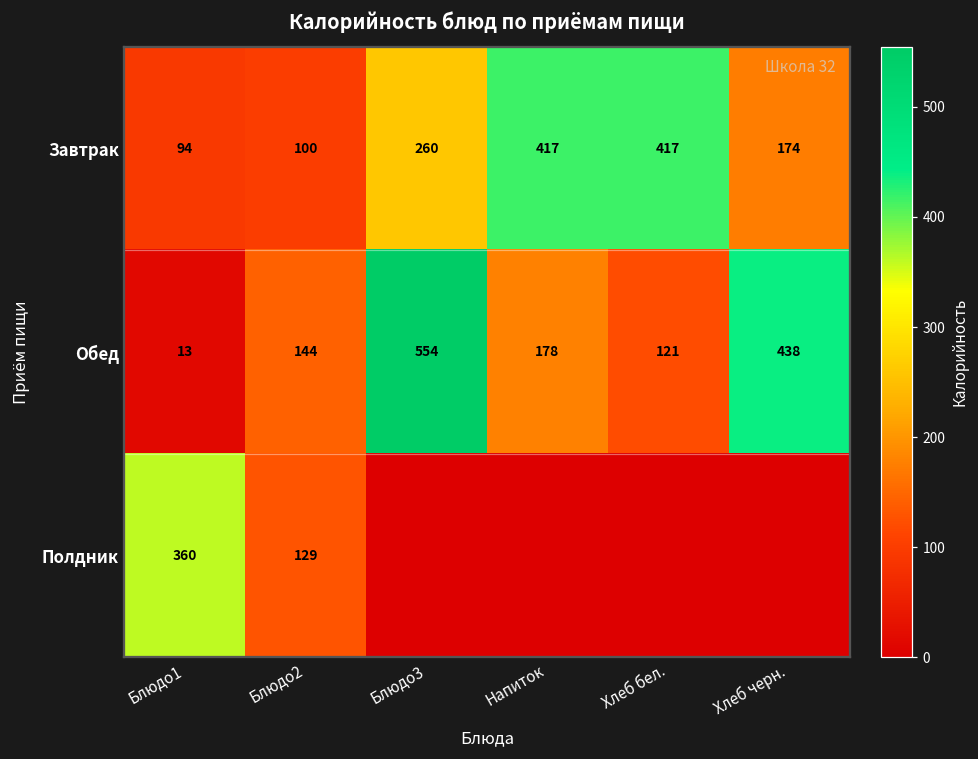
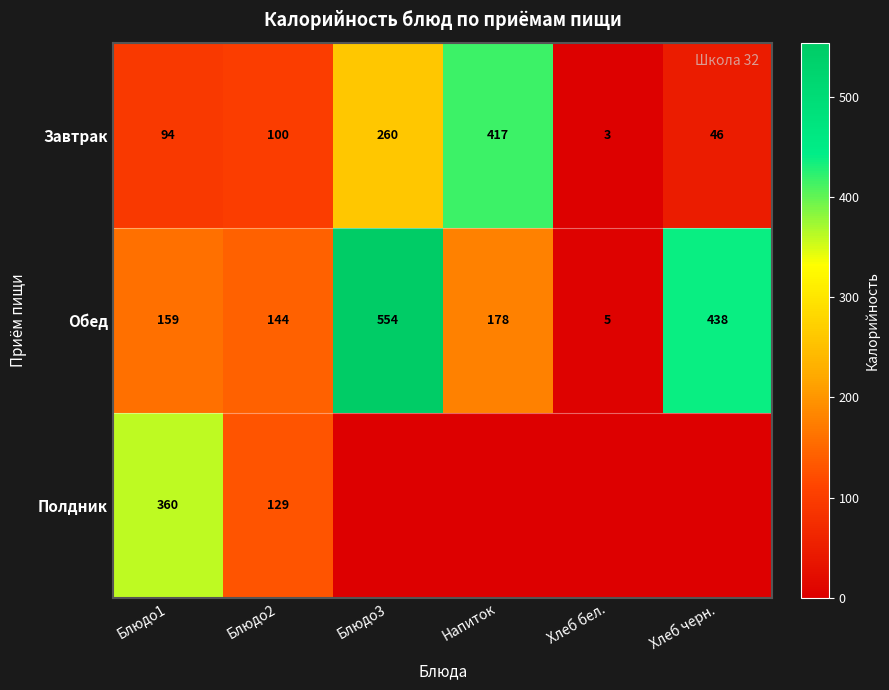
Завтрак, Хлеб бел.: 417 -> 3
Завтрак, Хлеб черн.: 174 -> 46
Обед, Блюдо1: 13 -> 159
Обед, Хлеб бел.: 121 -> 5
